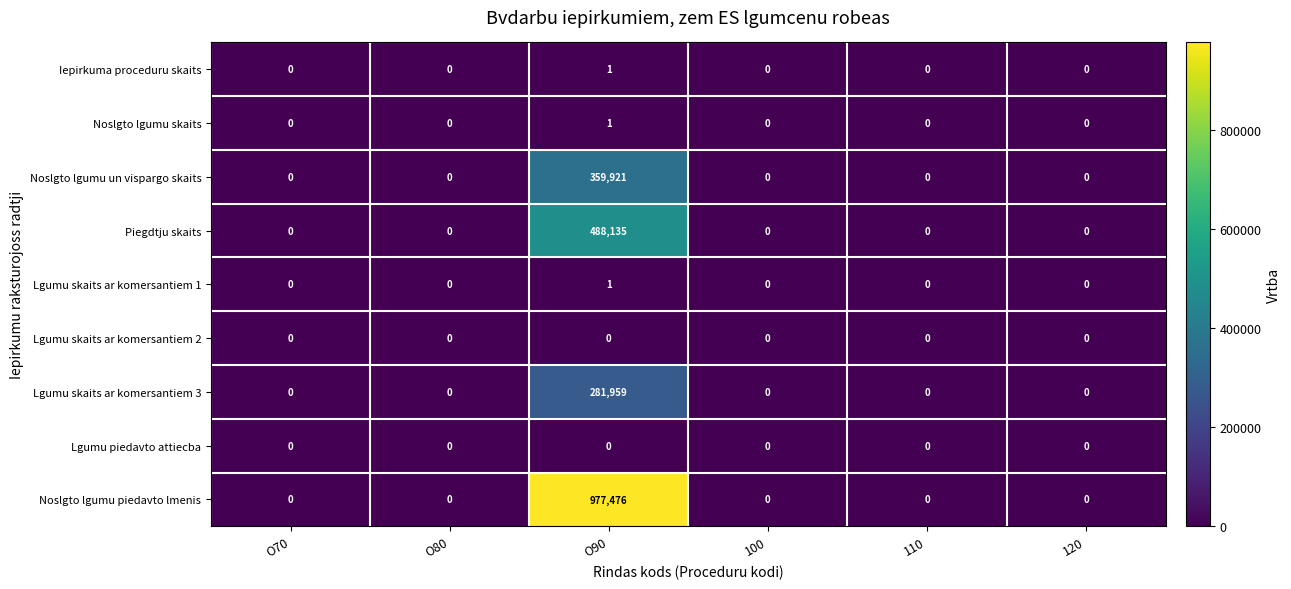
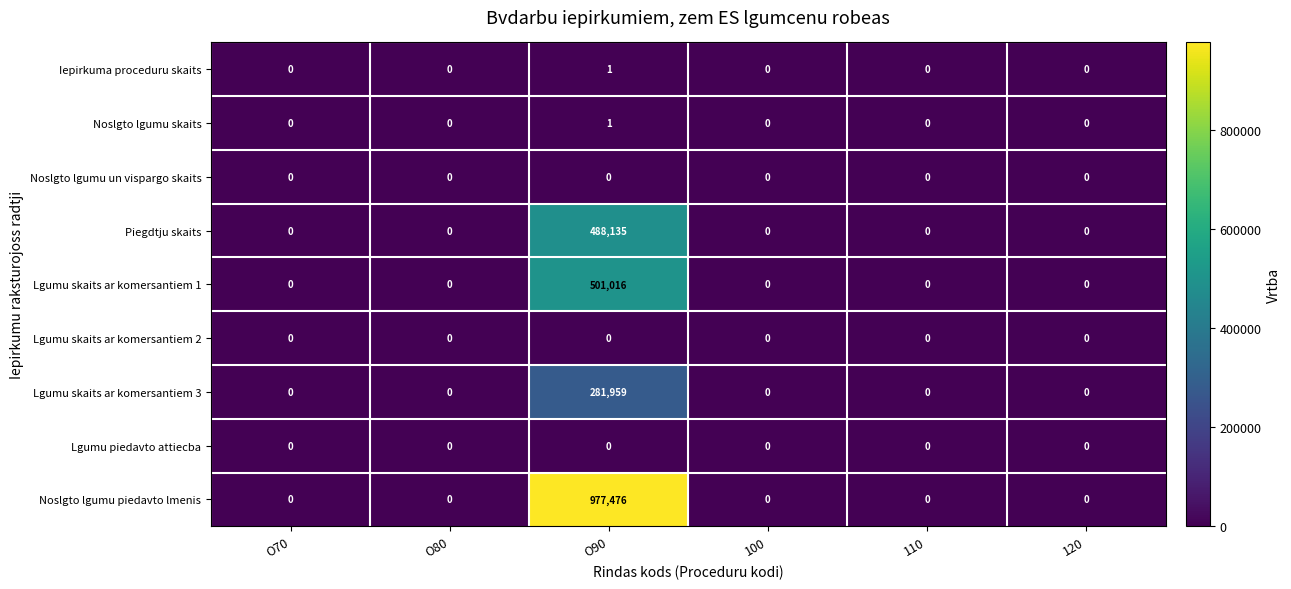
Noslgto lgumu un vispargo skaits, O90: 359,921 -> 0
Lgumu skaits ar komersantiem 1, O90: 1 -> 501,016
